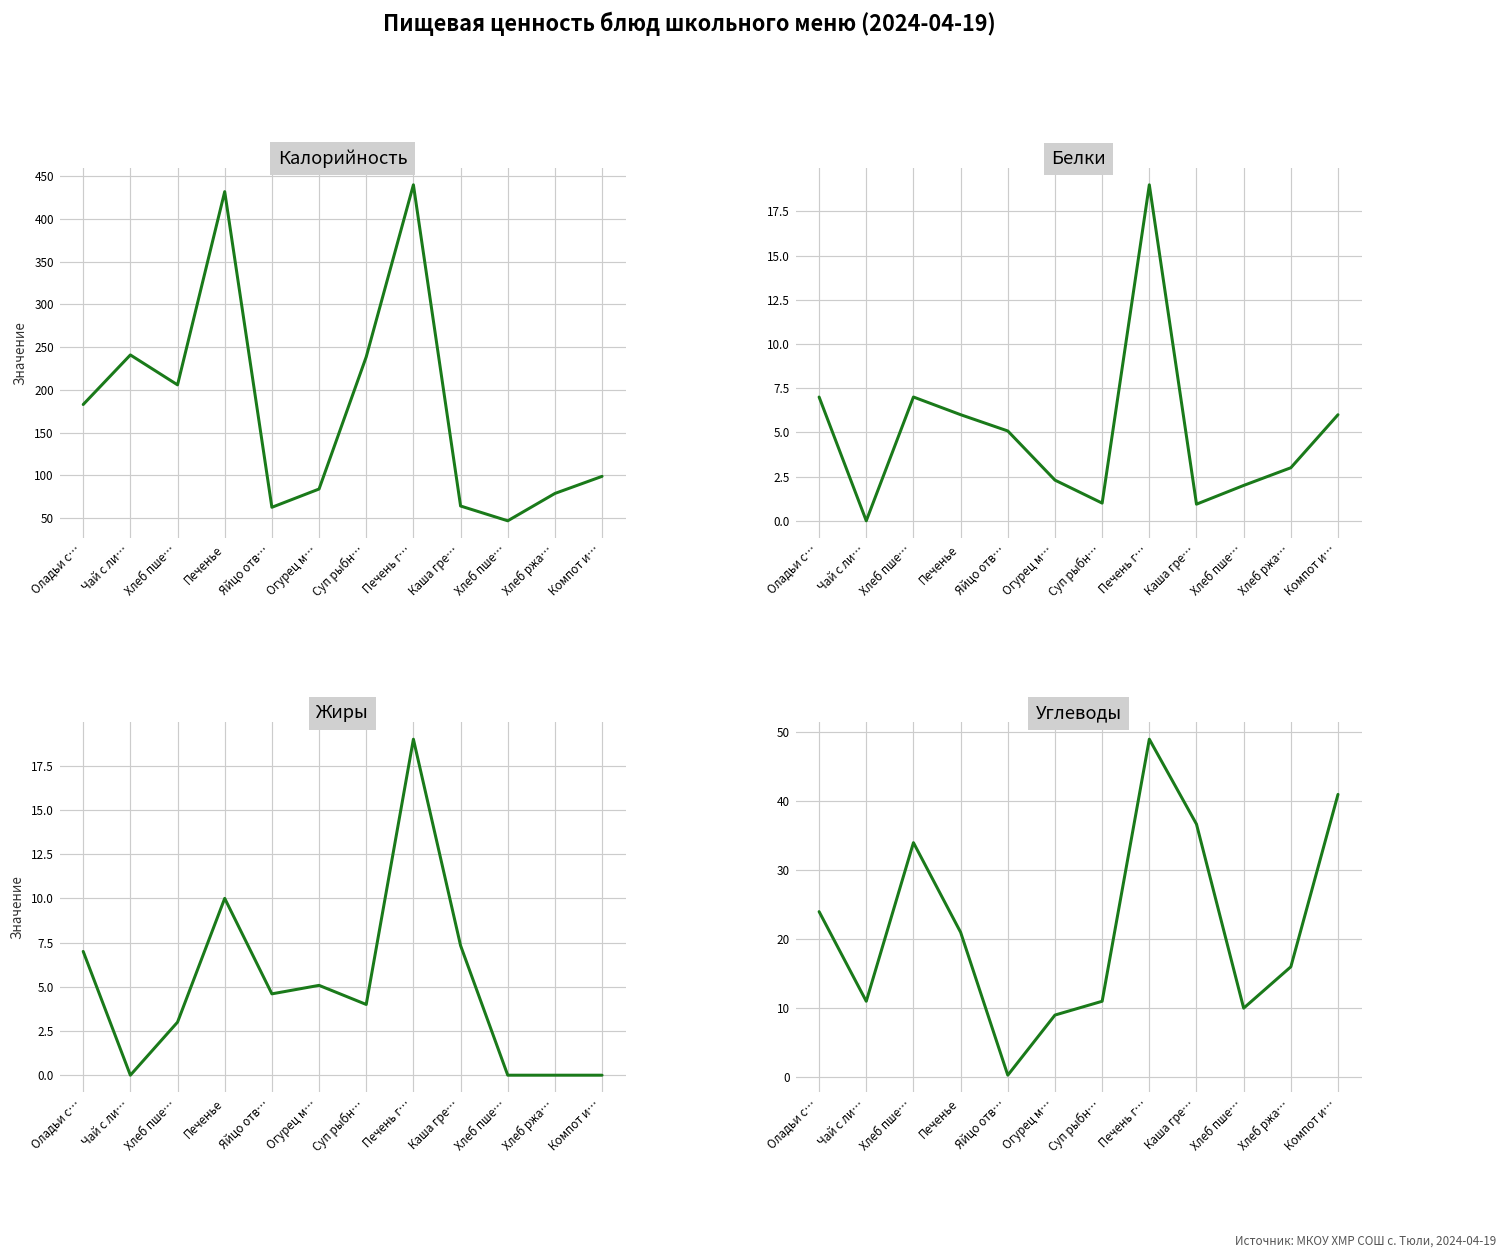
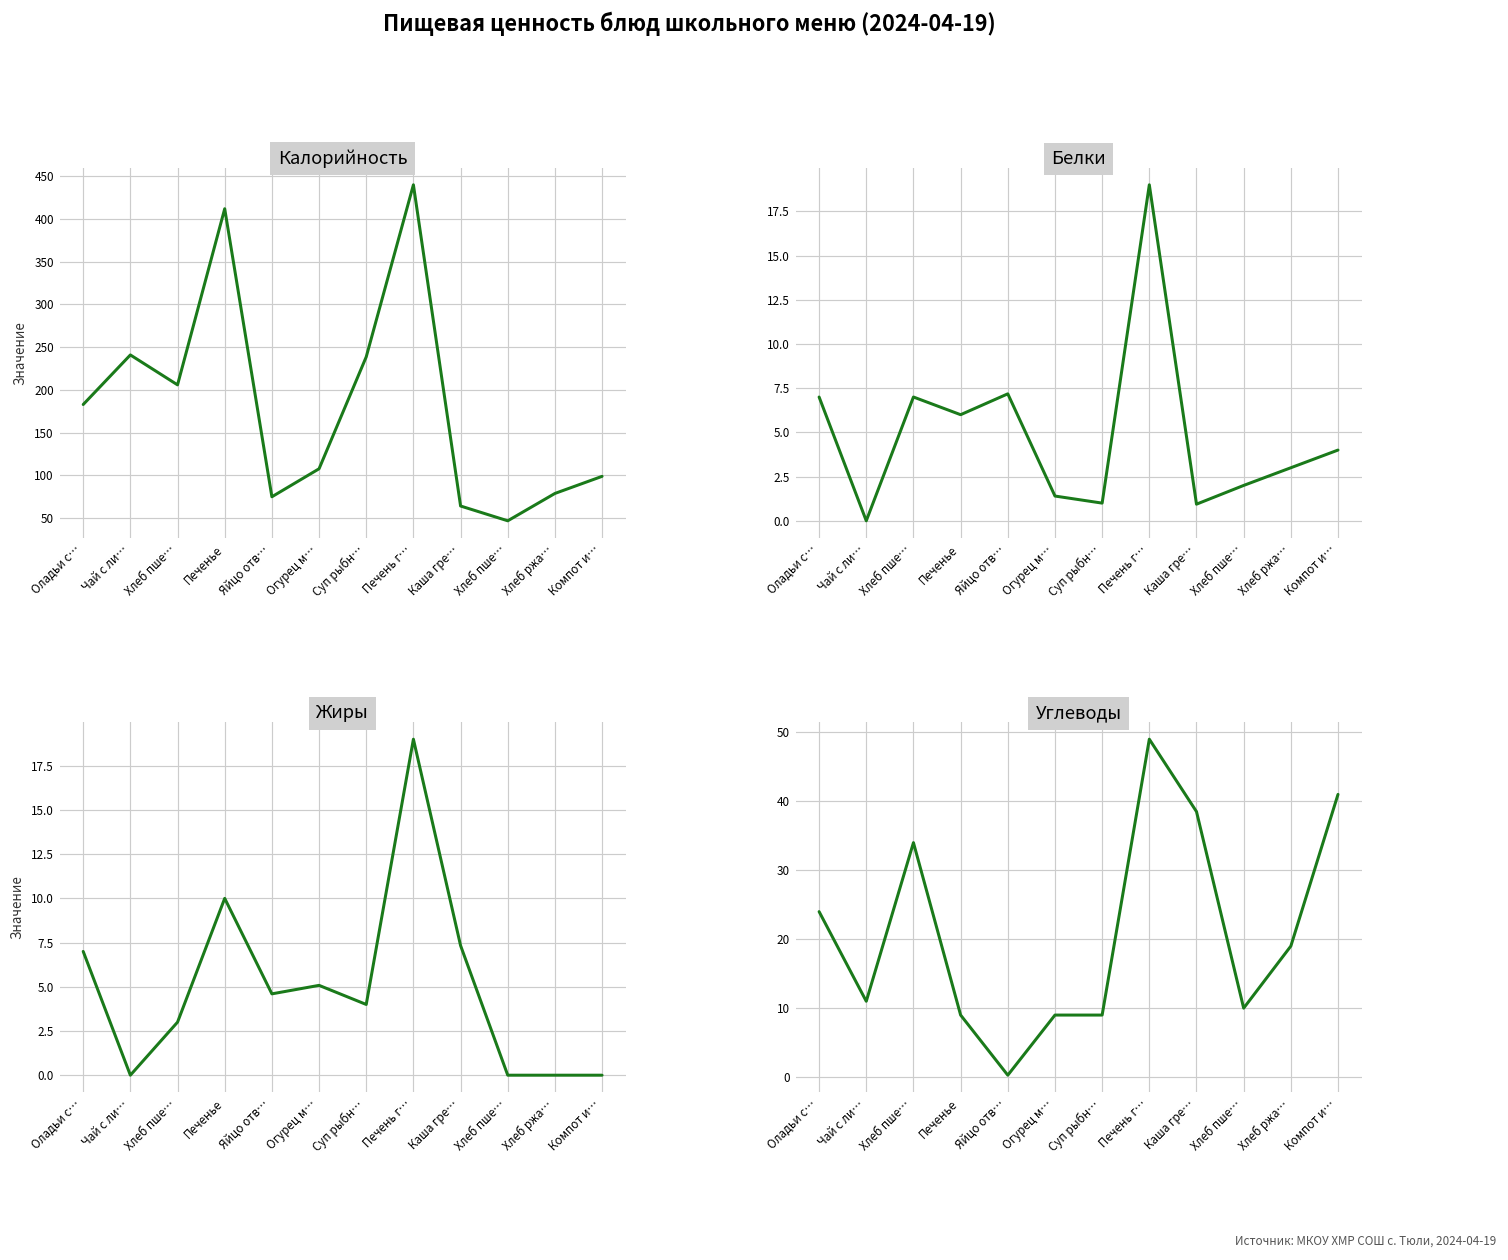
Калорийность, Печенье: 430 -> 410
Калорийность, Яйцо отв…: 60 -> 80
Калорийность, Огурец м…: 80 -> 110
Белки, Яйцо отв…: 5.1 -> 7.2
Белки, Огурец м…: 2.3 -> 1.4
Белки, Компот и…: 6 -> 4
Углеводы, Печенье: 21 -> 9
Углеводы, Суп рыбн…: 11 -> 9
Углеводы, Каша гре…: 37 -> 39
Углеводы, Хлеб ржа…: 16 -> 19
